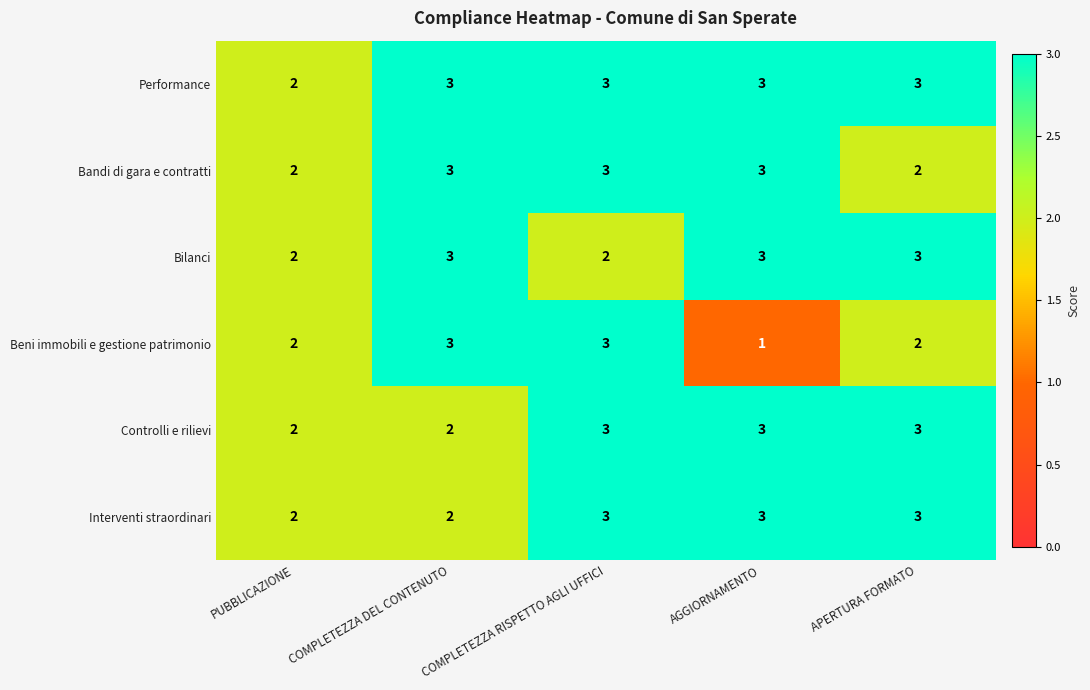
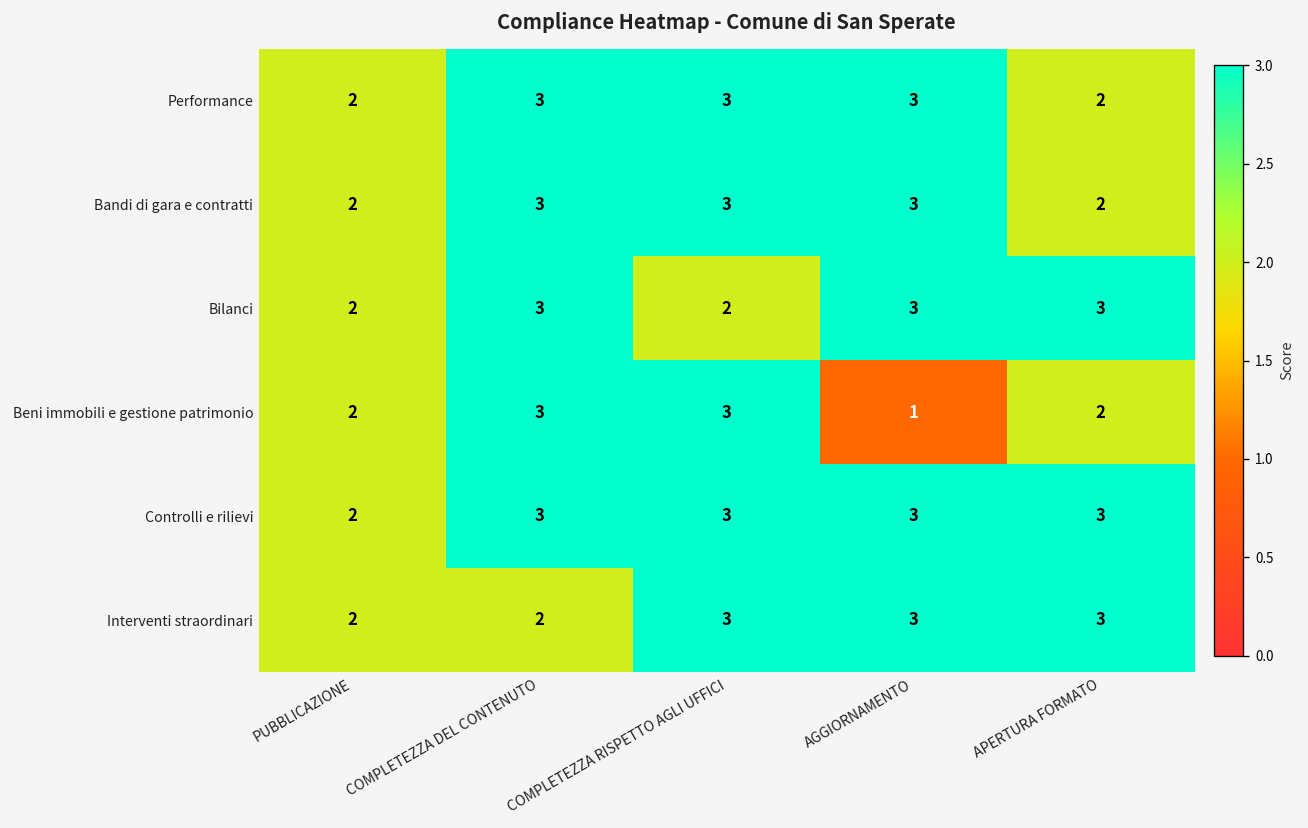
Performance, APERTURA FORMATO: 3 -> 2
Controlli e rilievi, COMPLETEZZA DEL CONTENUTO: 2 -> 3
